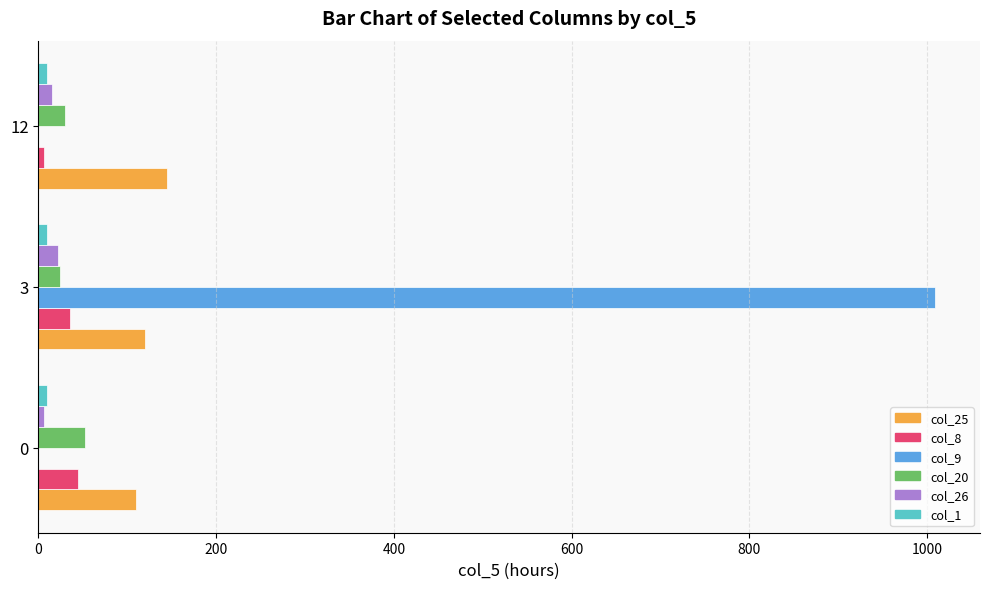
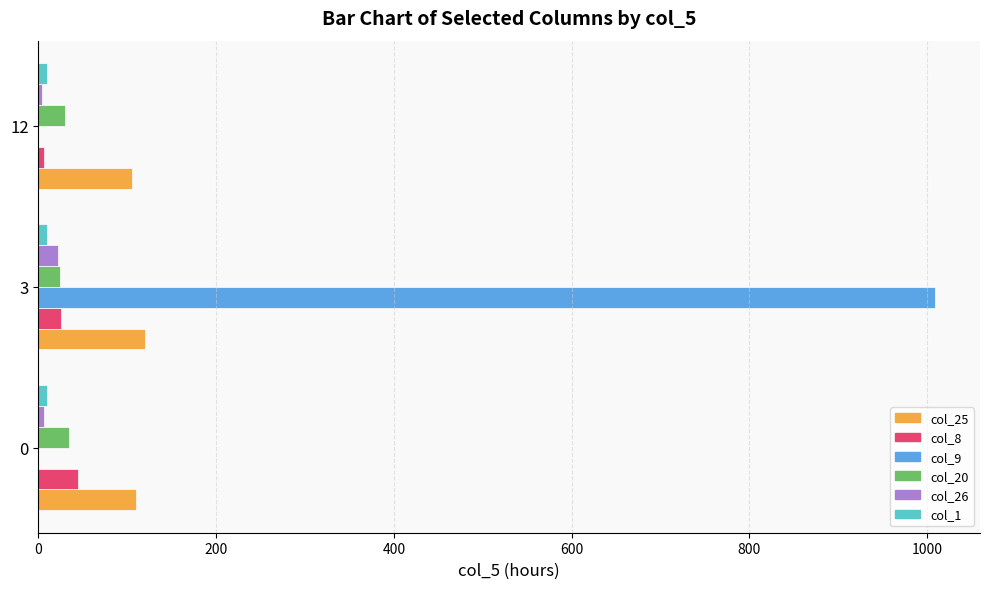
col_26, 12: 20 -> 0
col_25, 12: 150 -> 110
col_8, 3: 40 -> 30
col_20, 0: 50 -> 40
